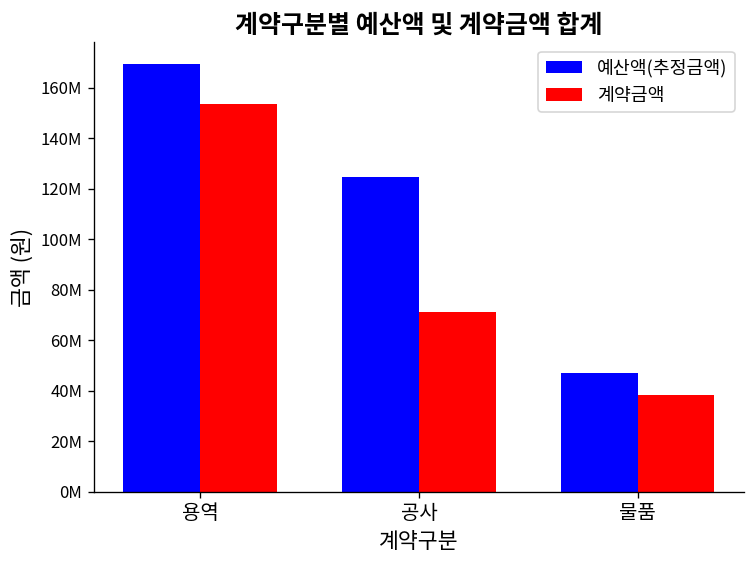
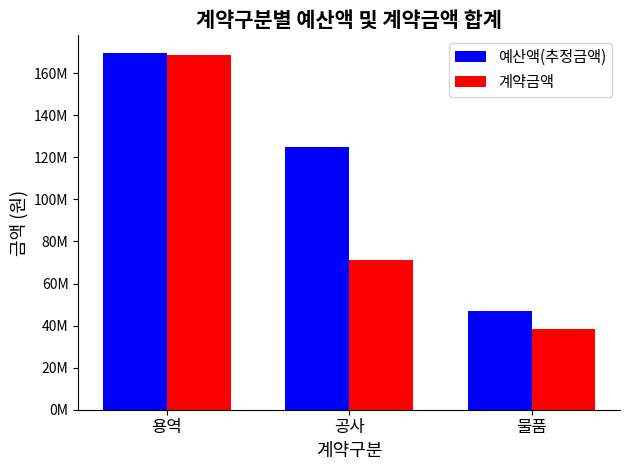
계약금액, 용역: 154000000 -> 169000000
